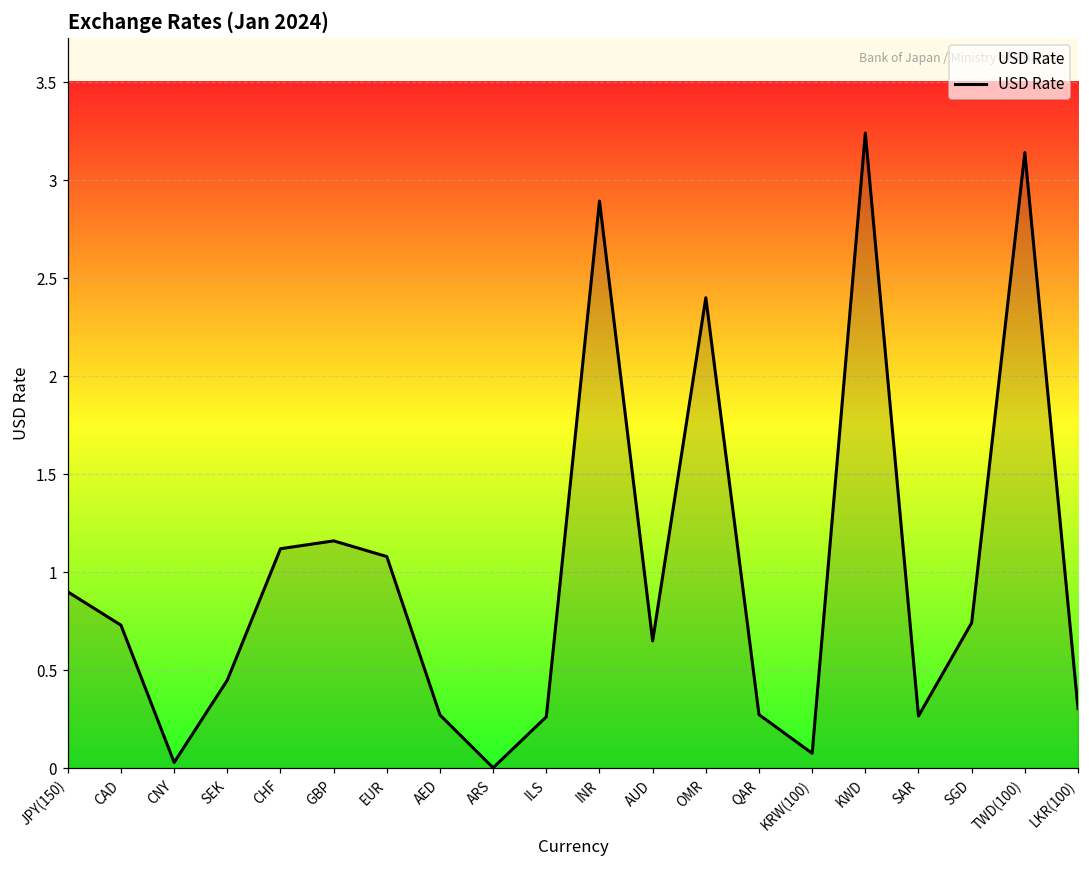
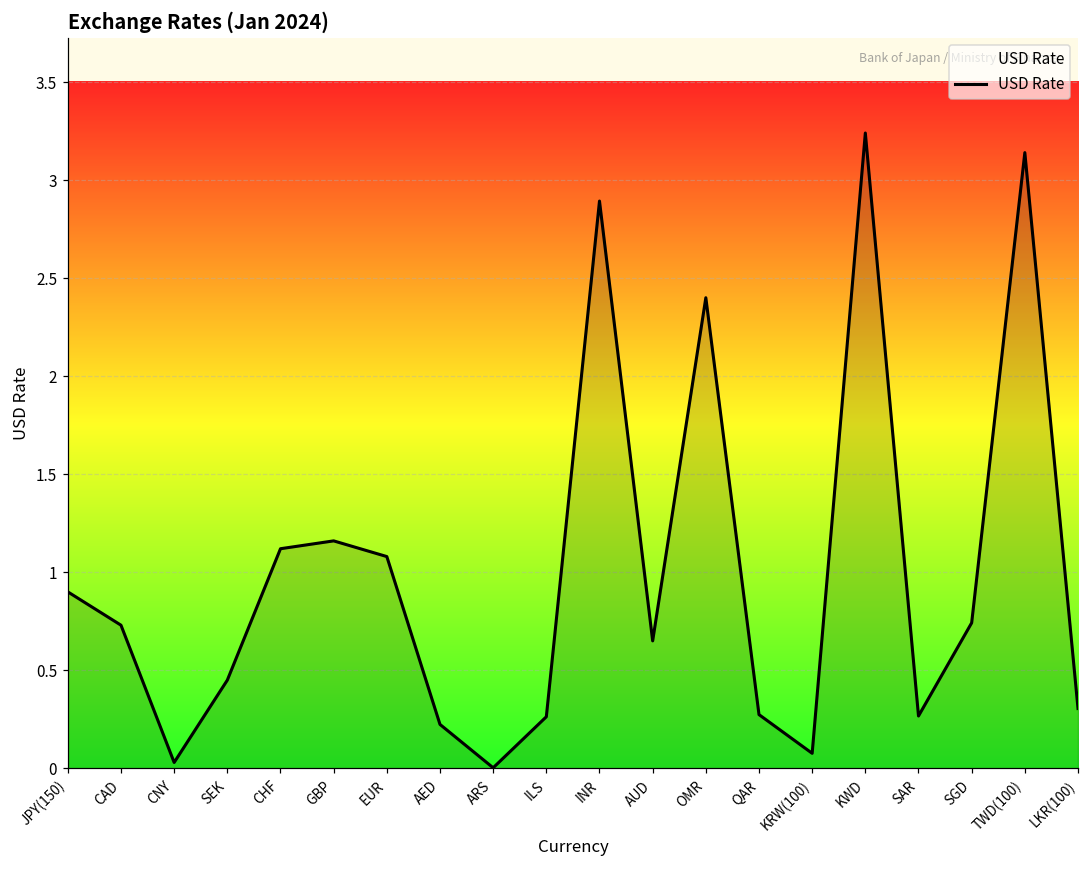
AED: 0.27 -> 0.22
